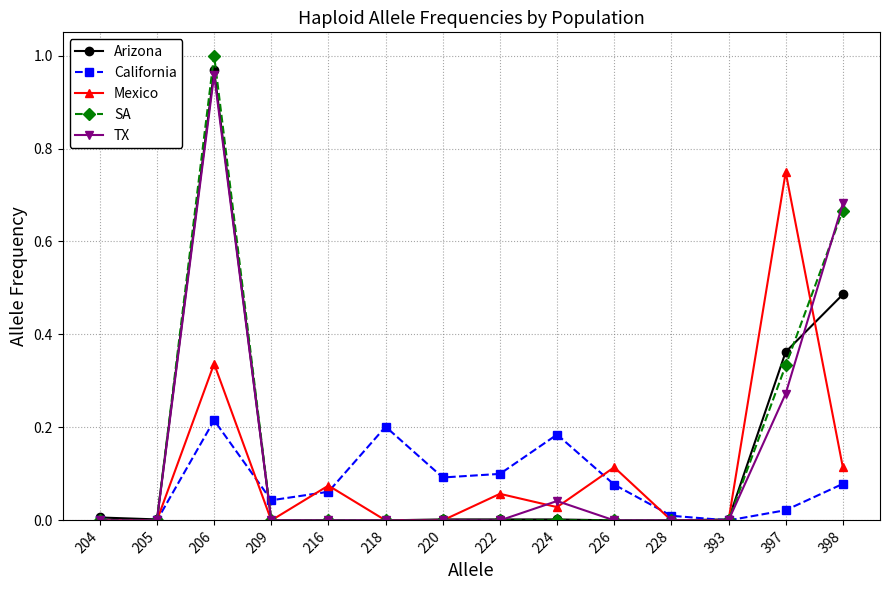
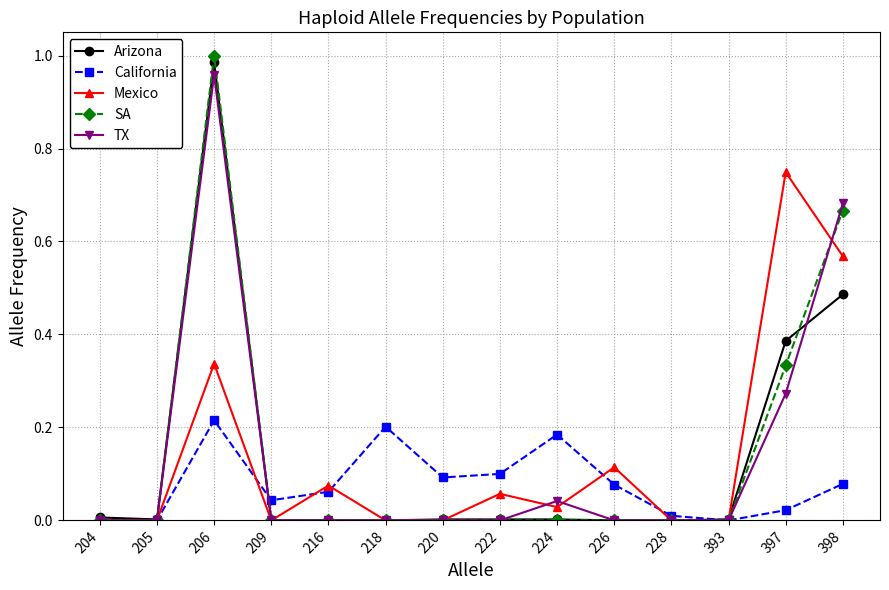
Arizona, 206: 0.97 -> 0.99
Arizona, 397: 0.36 -> 0.39
Mexico, 398: 0.11 -> 0.57
